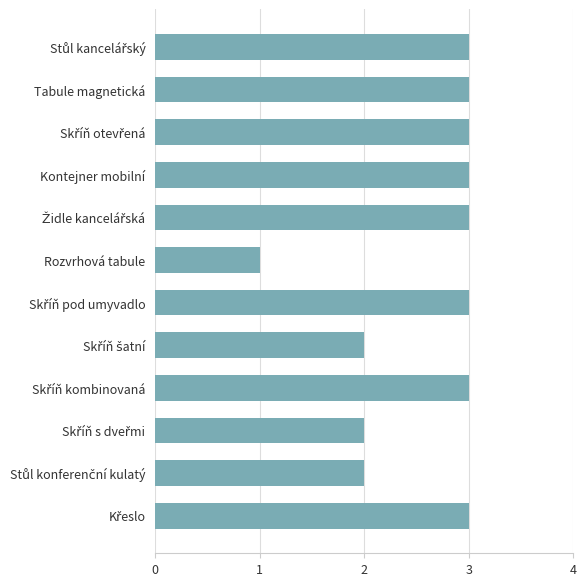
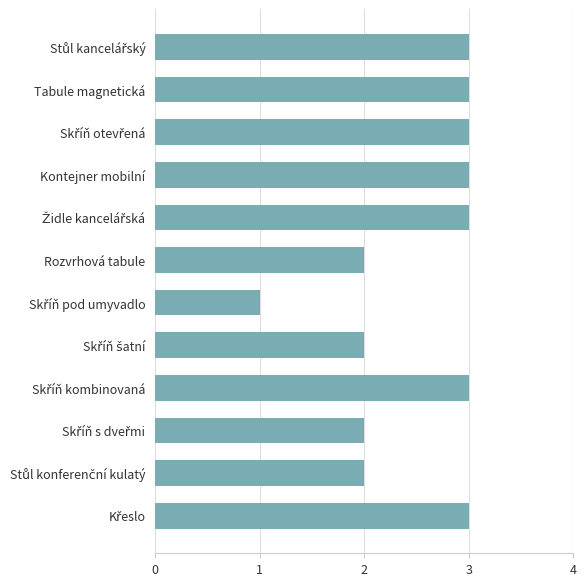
Rozvrhová tabule: 1 -> 2
Skříň pod umyvadlo: 3 -> 1
